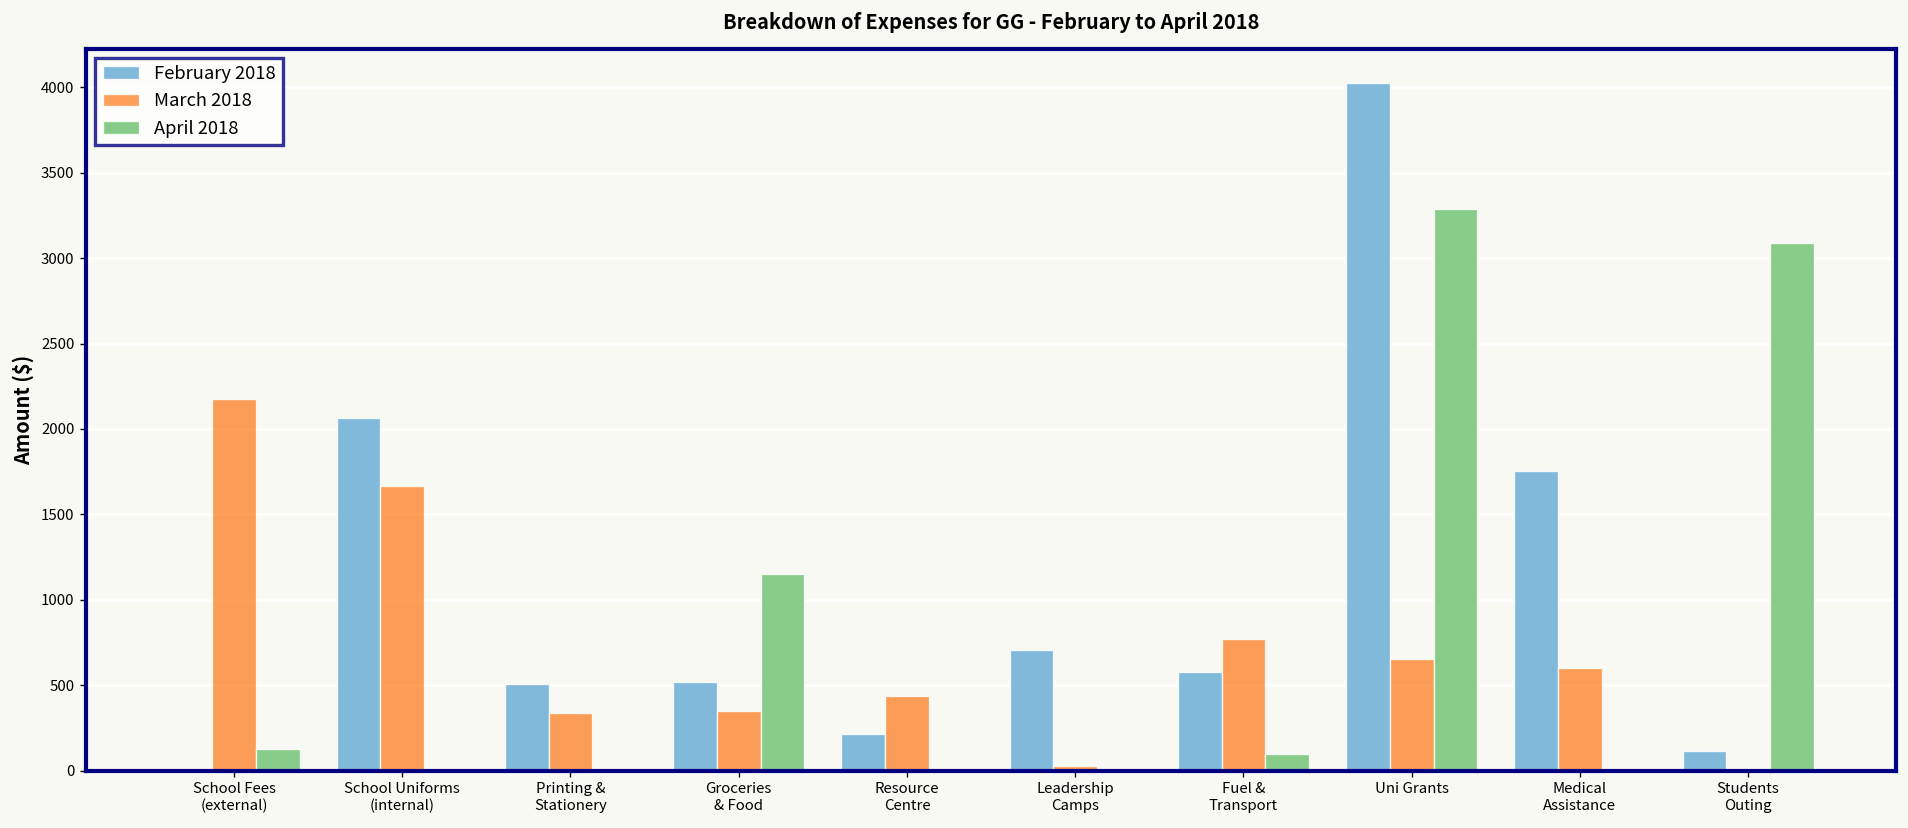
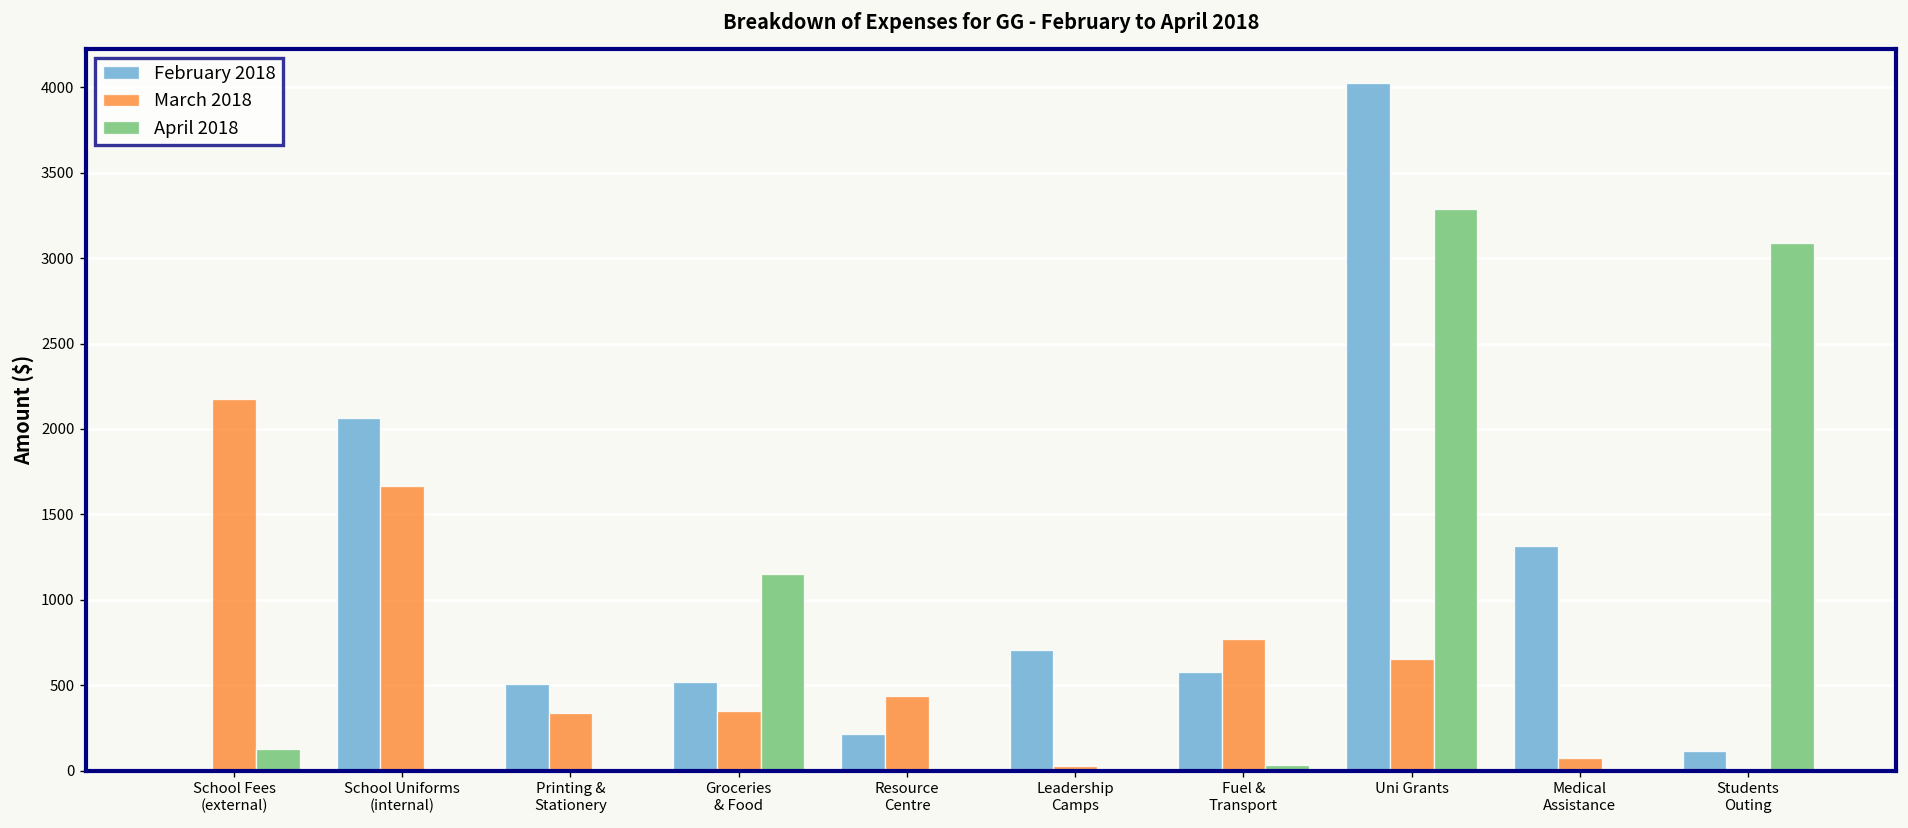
April 2018, Fuel & Transport: 100 -> 30
February 2018, Medical Assistance: 1750 -> 1320
March 2018, Medical Assistance: 600 -> 70
